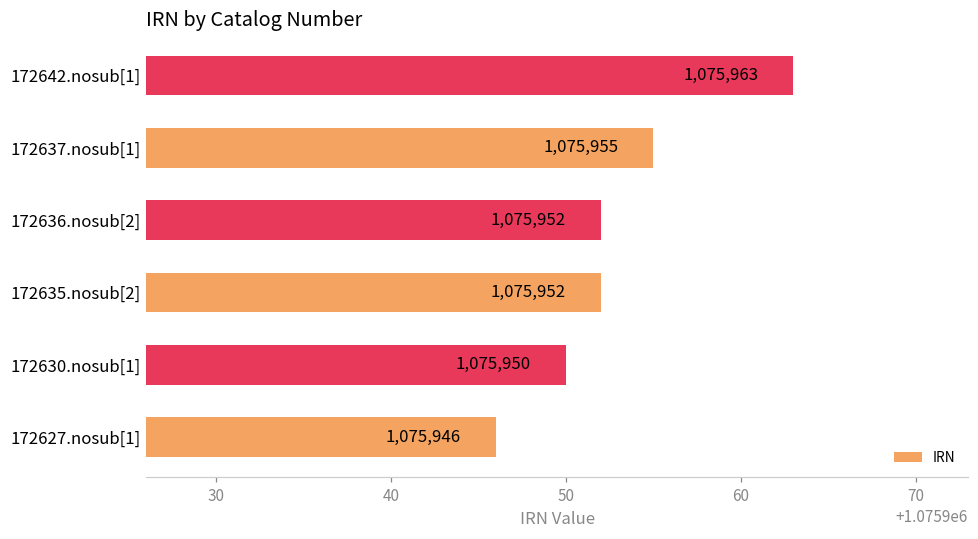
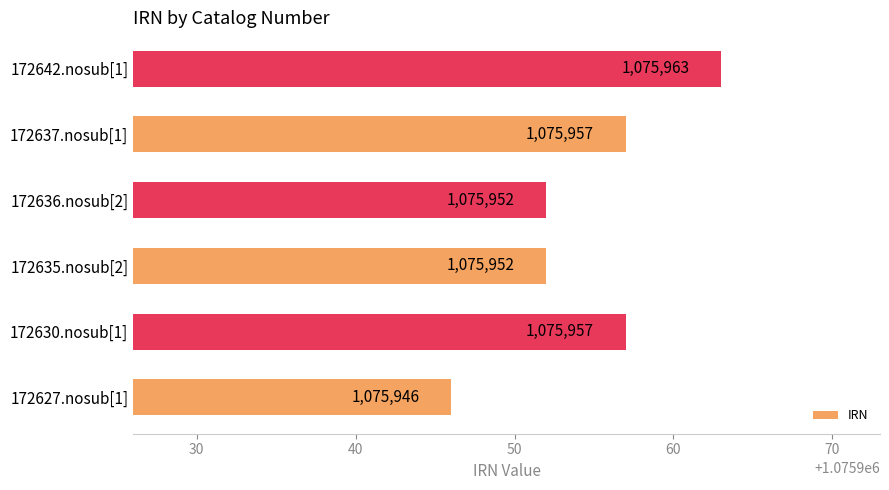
172637.nosub[1]: 1,075,955 -> 1,075,957
172630.nosub[1]: 1,075,950 -> 1,075,957
